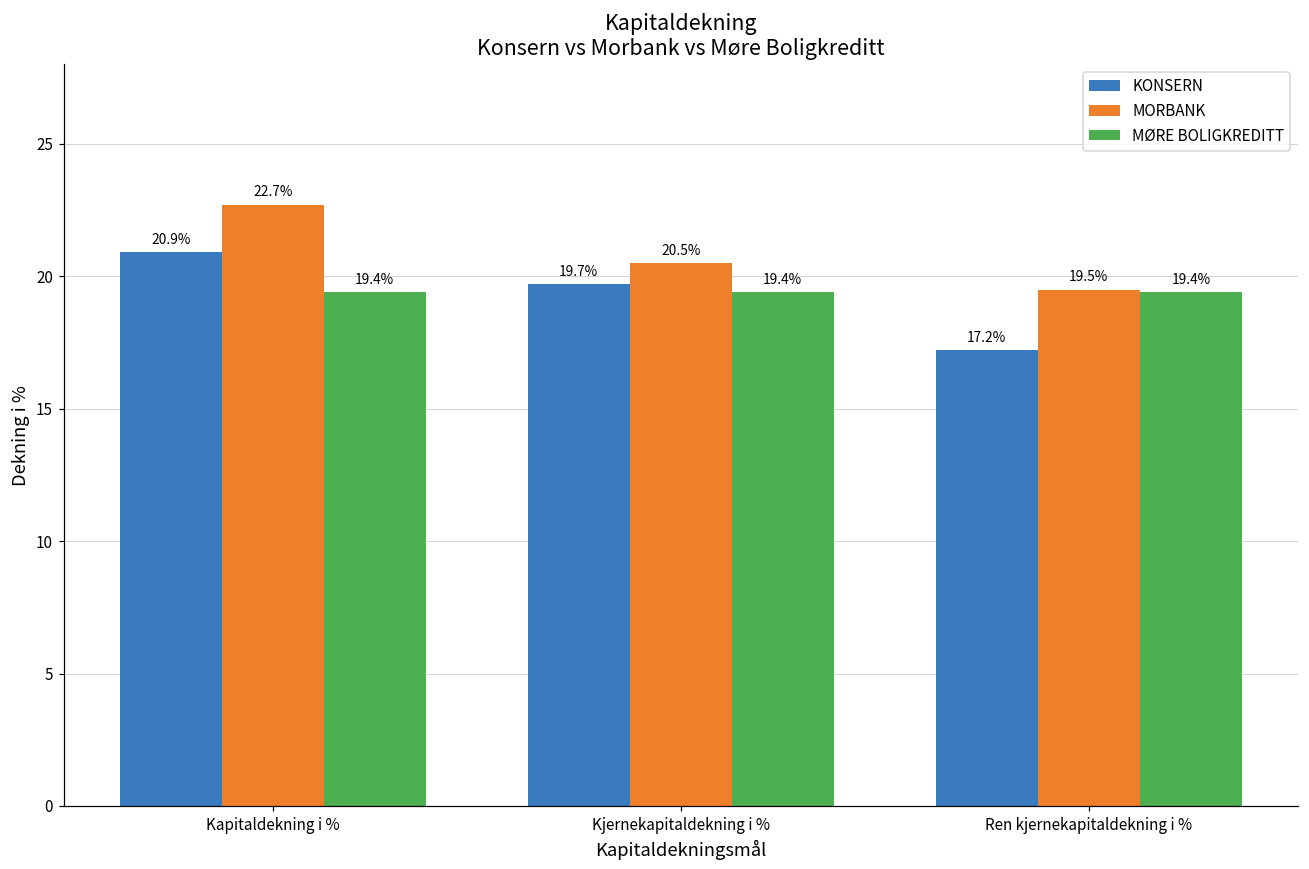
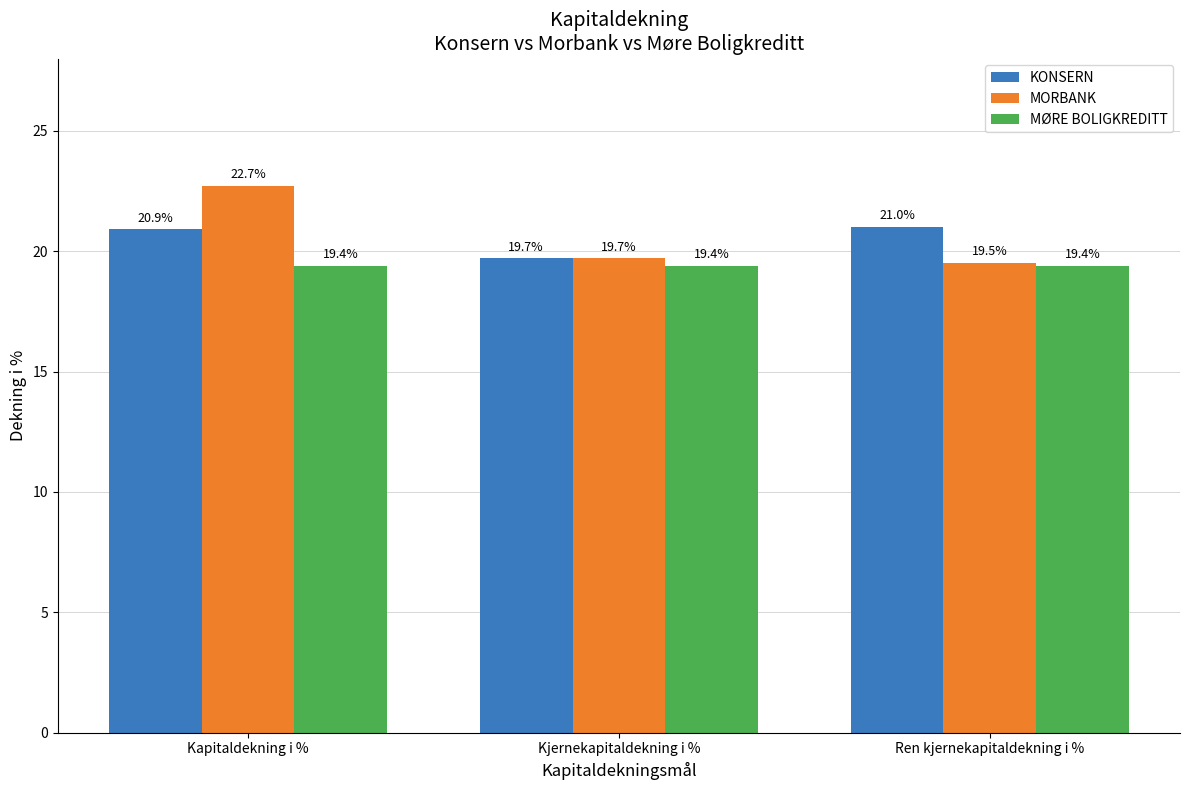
MORBANK, Kjernekapitaldekning i %: 20.5% -> 19.7%
KONSERN, Ren kjernekapitaldekning i %: 17.2% -> 21.0%
